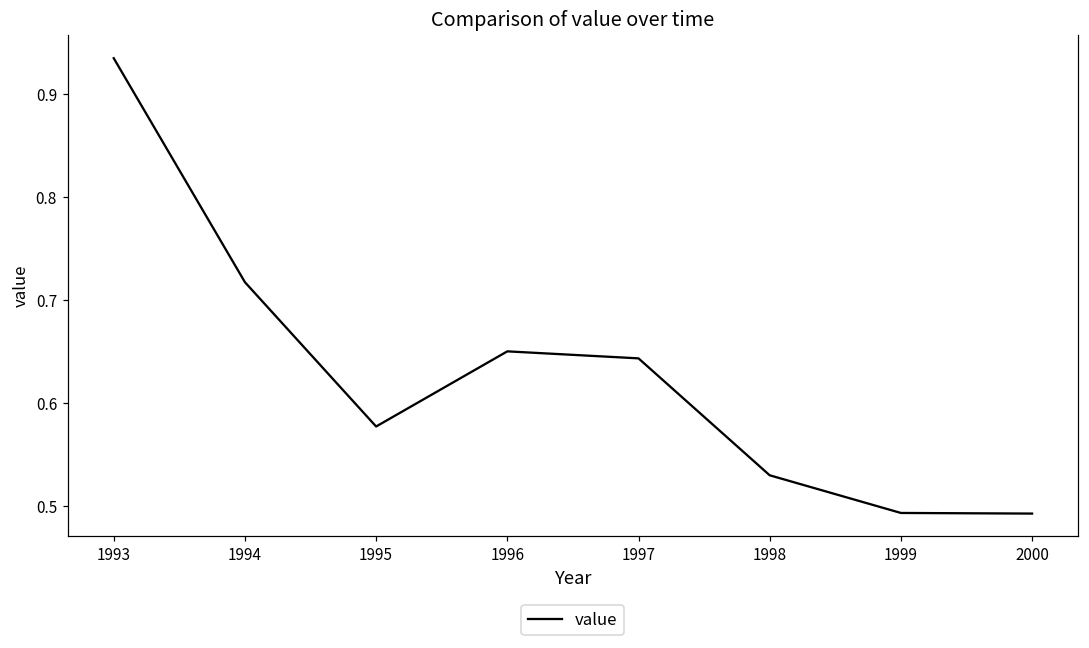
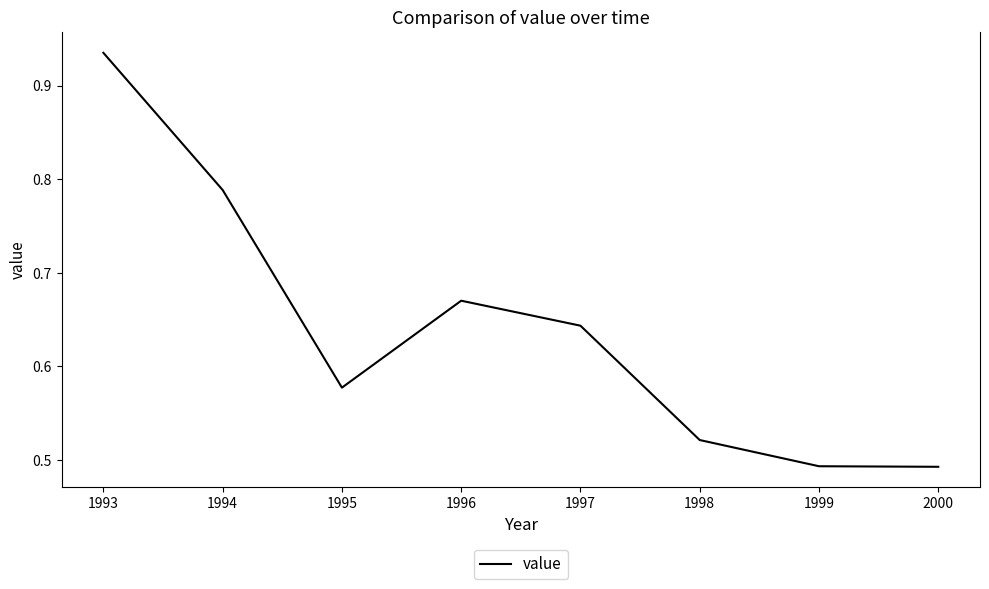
1994: 0.72 -> 0.79
1996: 0.65 -> 0.67
1998: 0.53 -> 0.52
